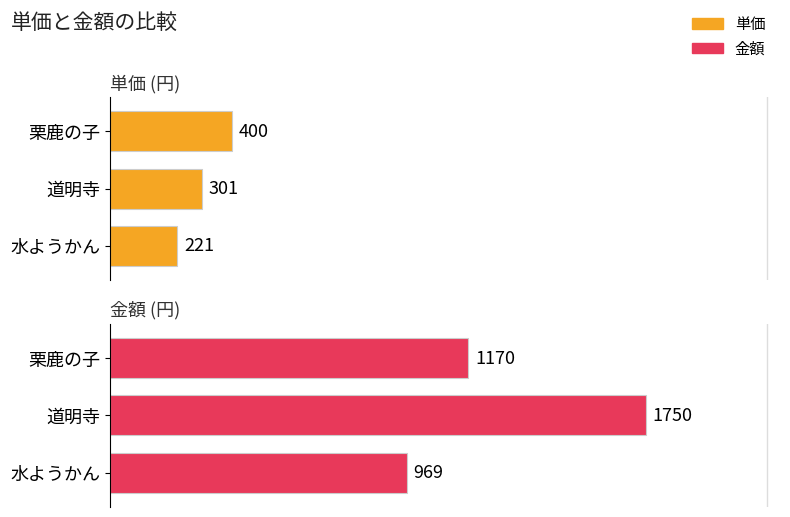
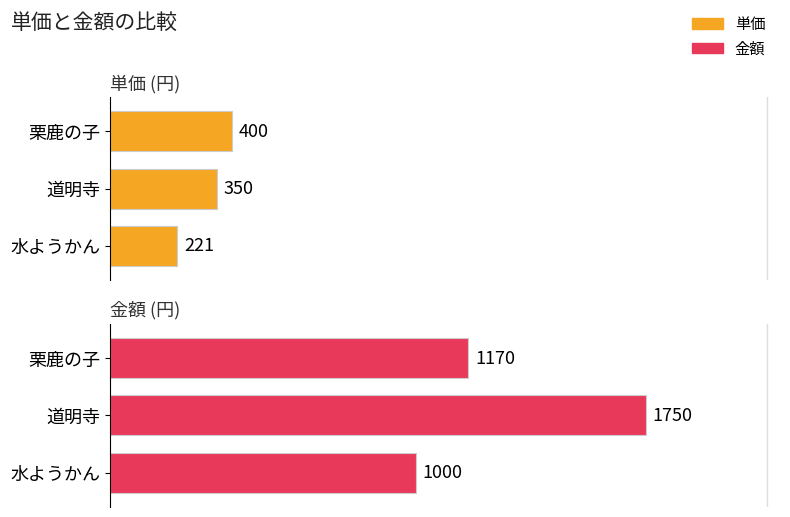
単価 (円), 道明寺: 301 -> 350
金額 (円), 水ようかん: 969 -> 1000
